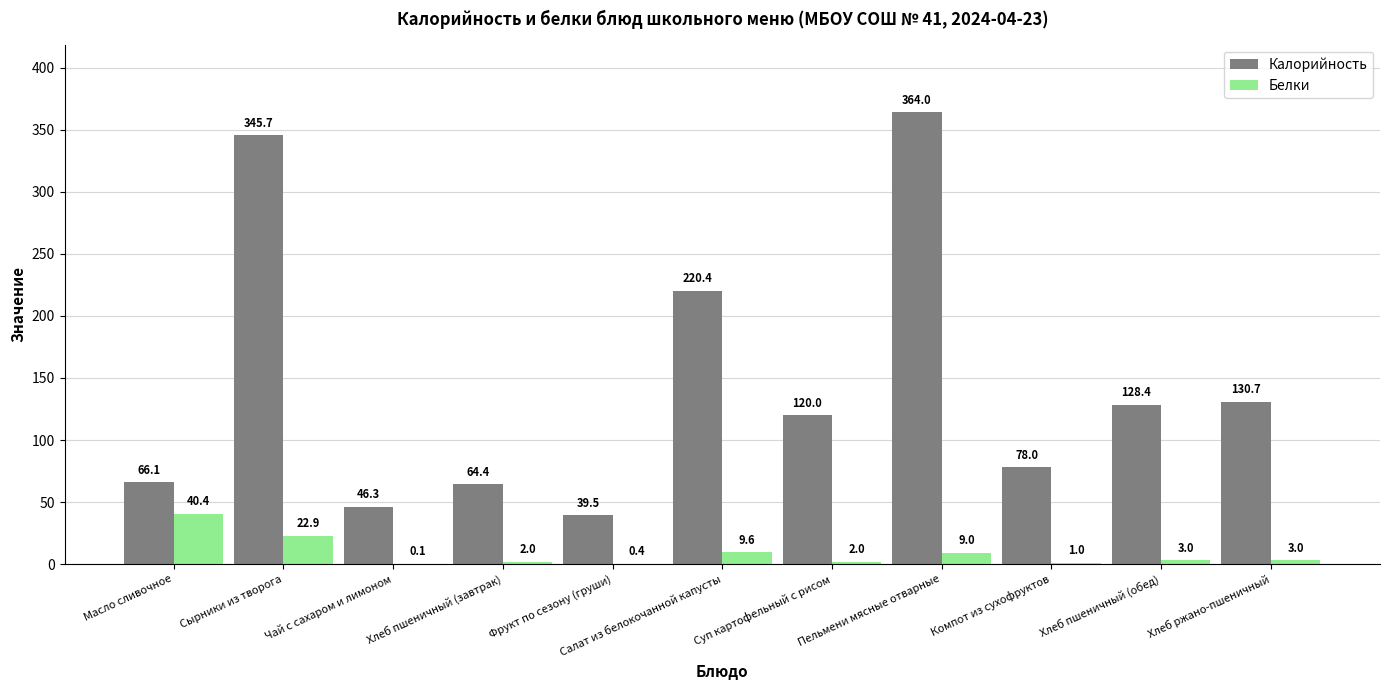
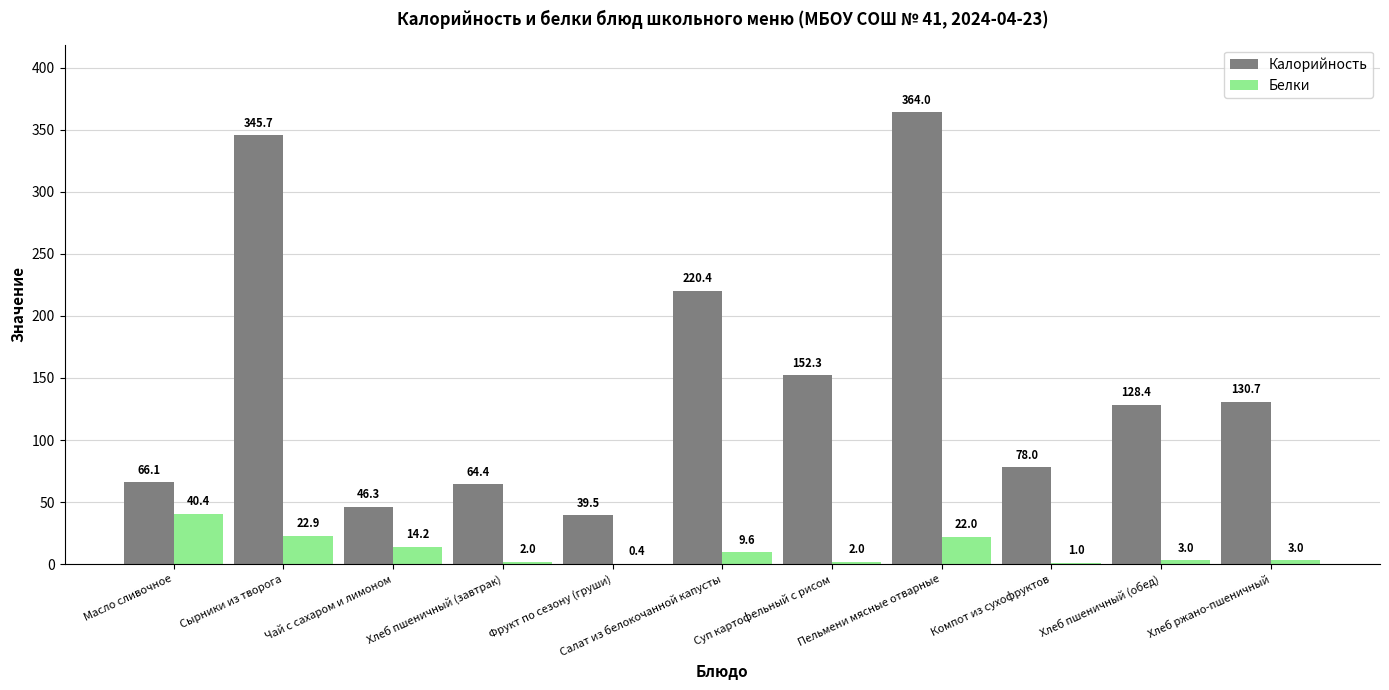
Белки, Чай с сахаром и лимоном: 0.1 -> 14.2
Калорийность, Суп картофельный с рисом: 120.0 -> 152.3
Белки, Пельмени мясные отварные: 9.0 -> 22.0
